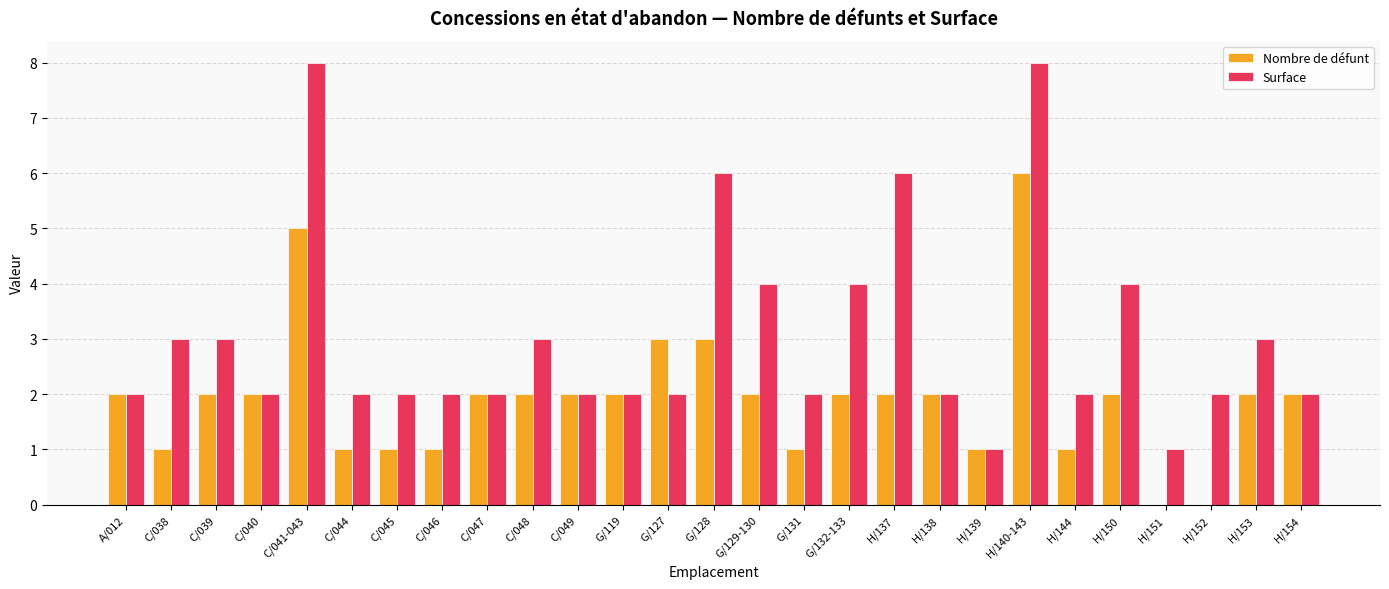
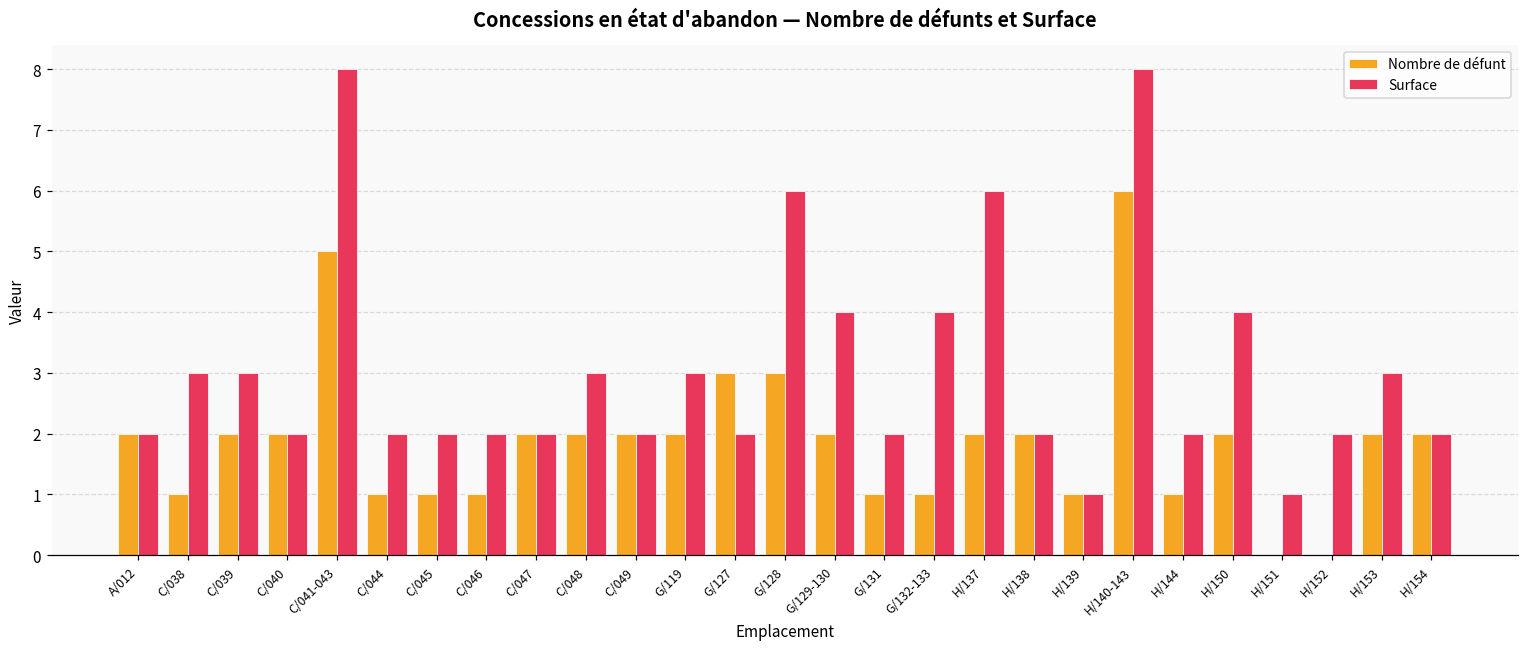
Surface, G/119: 2 -> 3
Nombre de défunt, G/132-133: 2 -> 1
